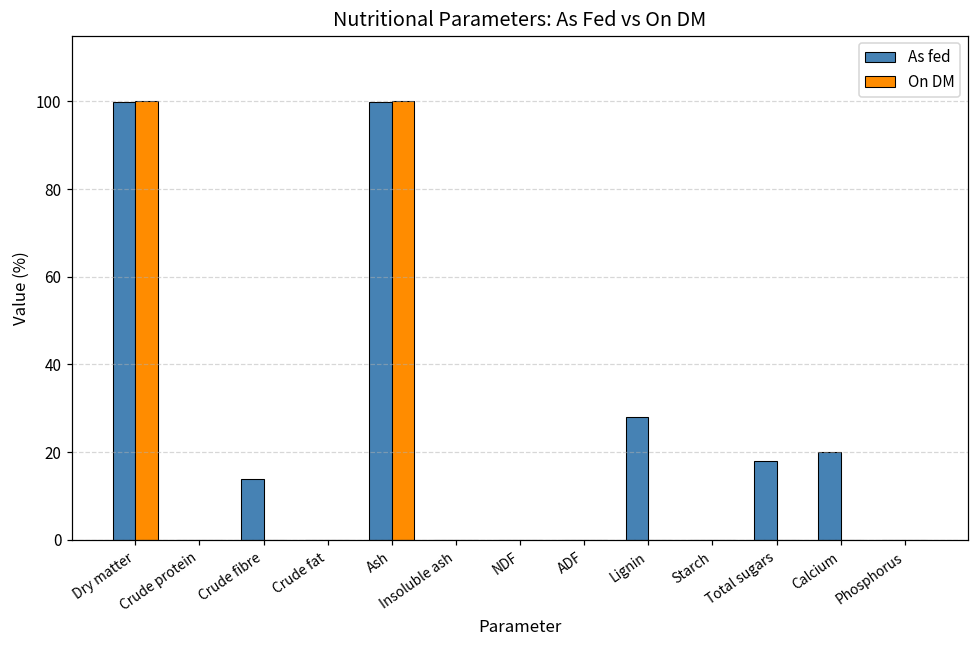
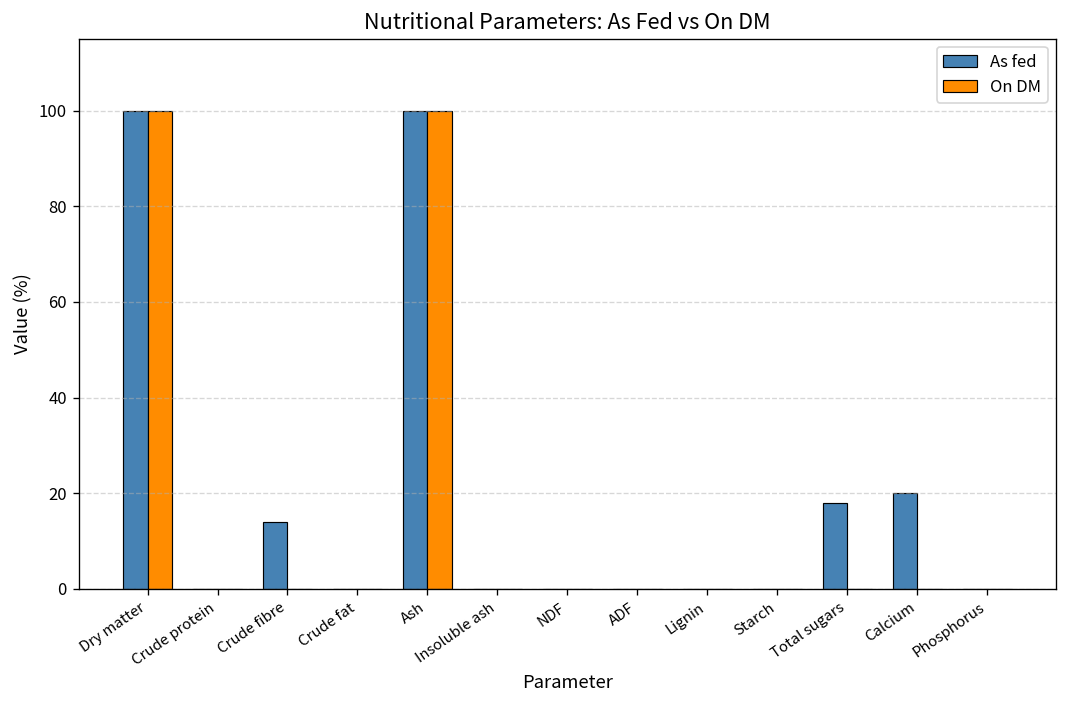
As fed, Lignin: 28 -> 0
